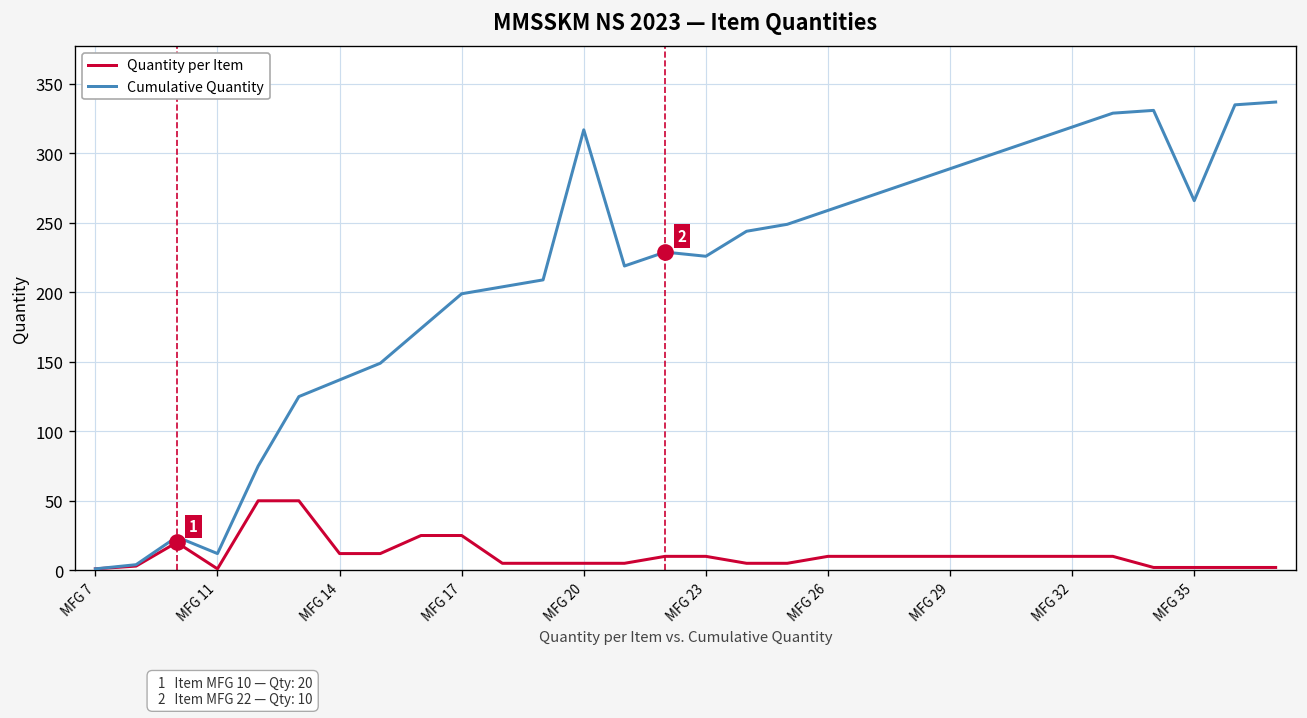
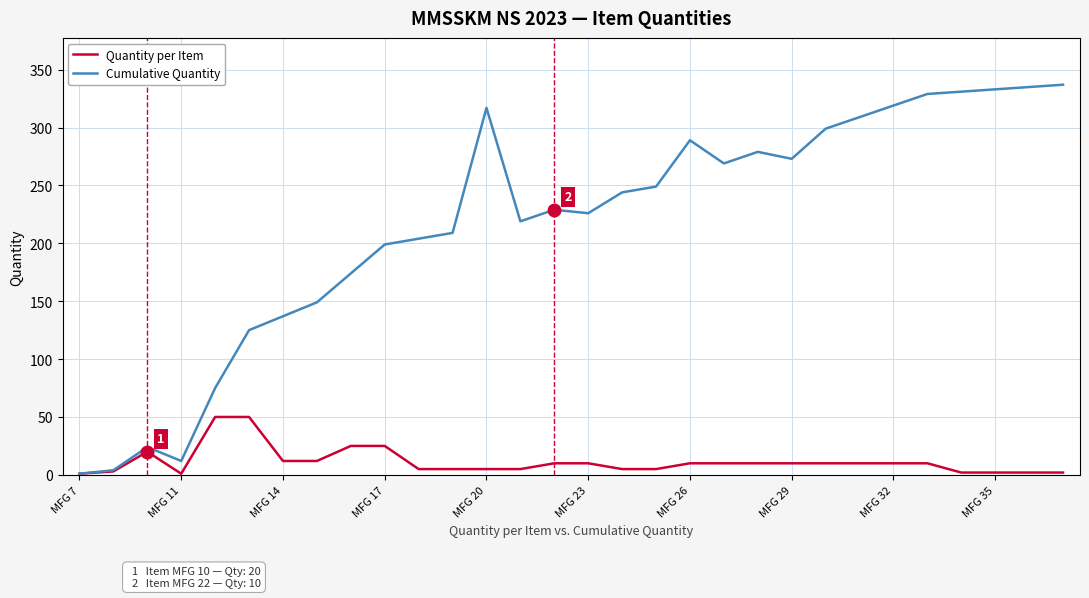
Cumulative Quantity, MFG 26: 259 -> 289
Cumulative Quantity, MFG 29: 289 -> 273
Cumulative Quantity, MFG 35: 266 -> 333
